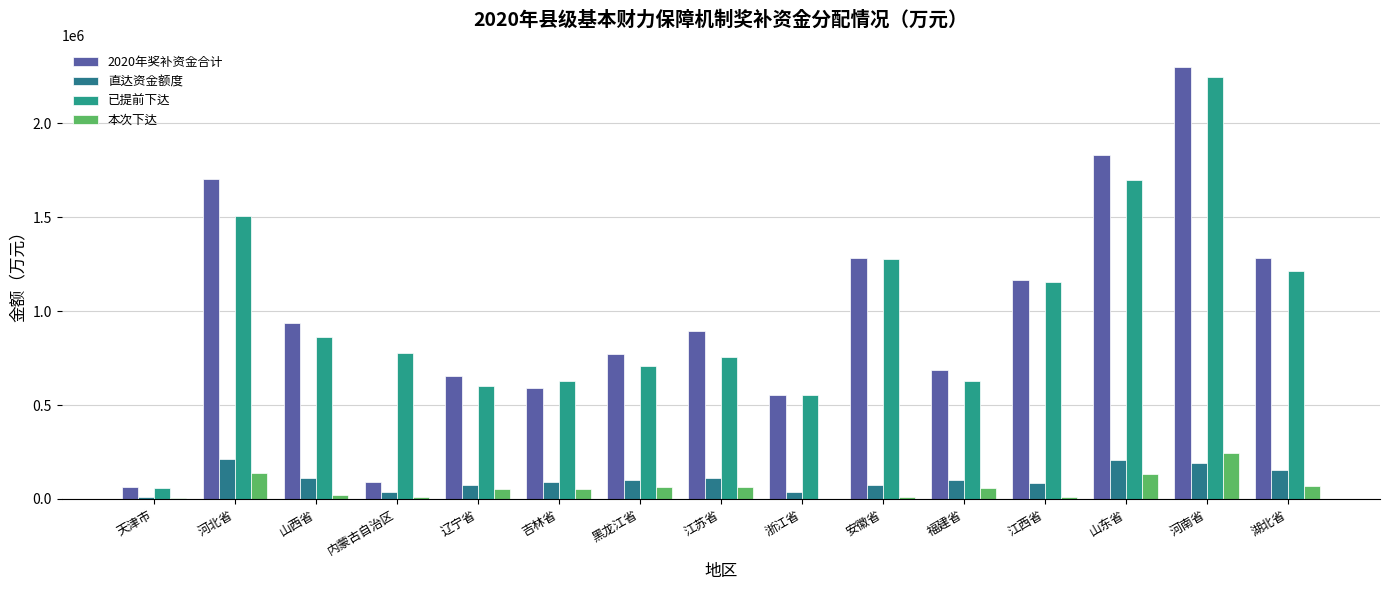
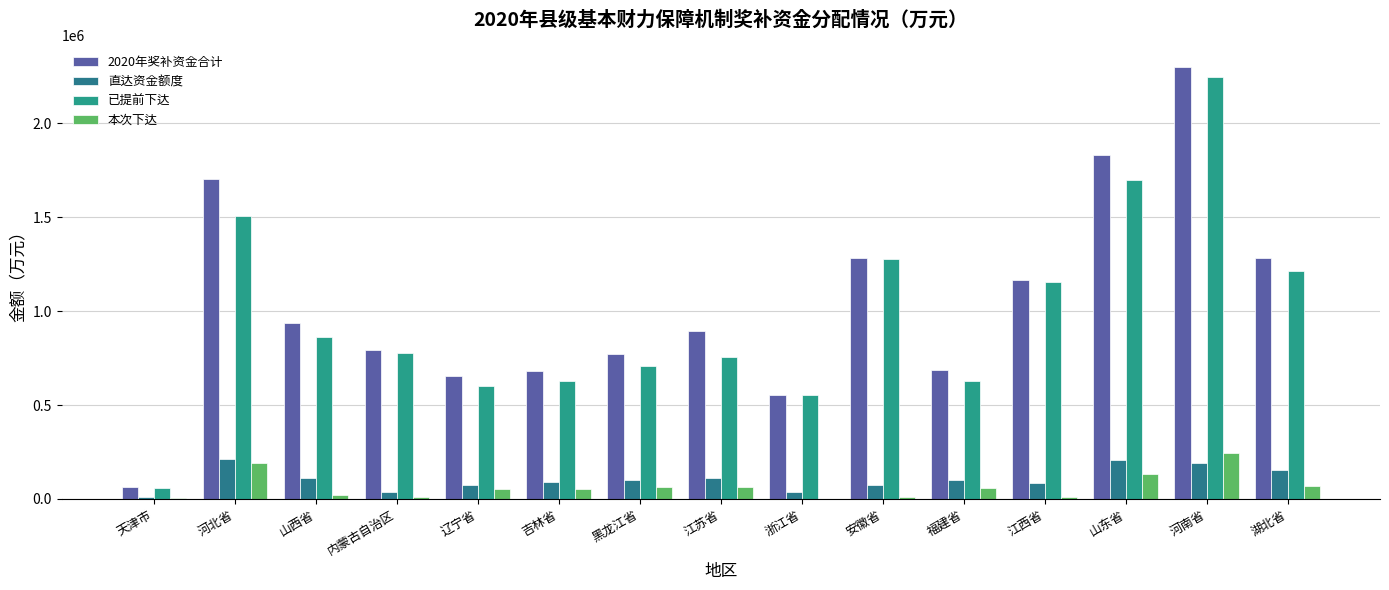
本次下达, 河北省: 140000 -> 190000
2020年奖补资金合计, 内蒙古自治区: 90000 -> 790000
2020年奖补资金合计, 吉林省: 590000 -> 680000
